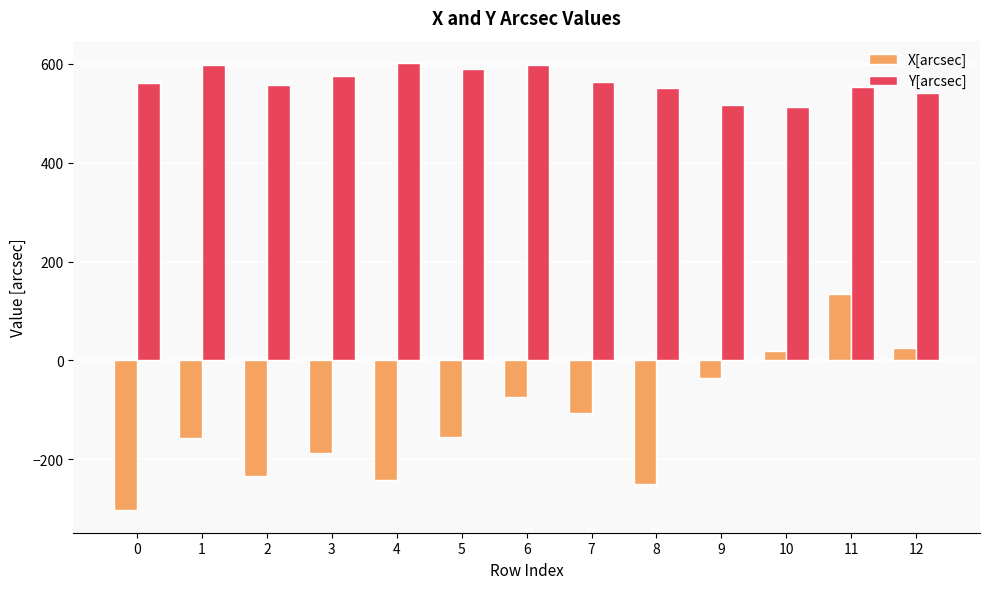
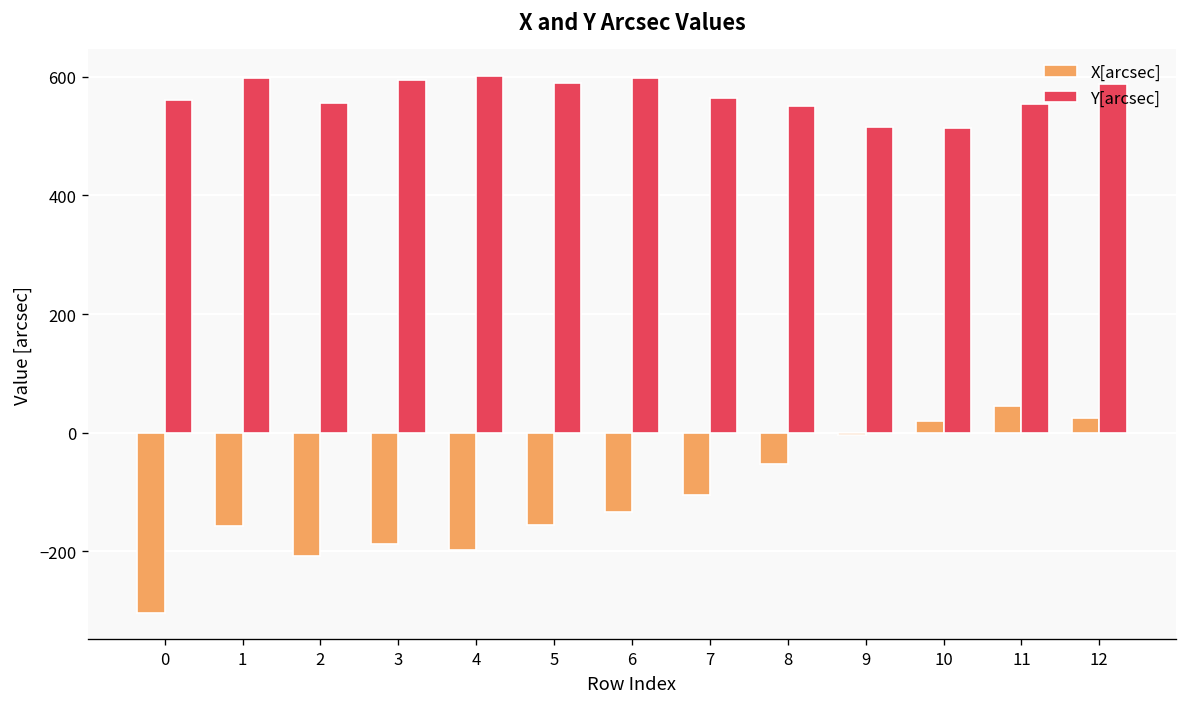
X[arcsec], 2: -230 -> -210
Y[arcsec], 3: 580 -> 590
X[arcsec], 4: -240 -> -200
X[arcsec], 6: -70 -> -130
X[arcsec], 8: -250 -> -50
X[arcsec], 9: -40 -> 0
X[arcsec], 11: 130 -> 50
Y[arcsec], 12: 540 -> 590
